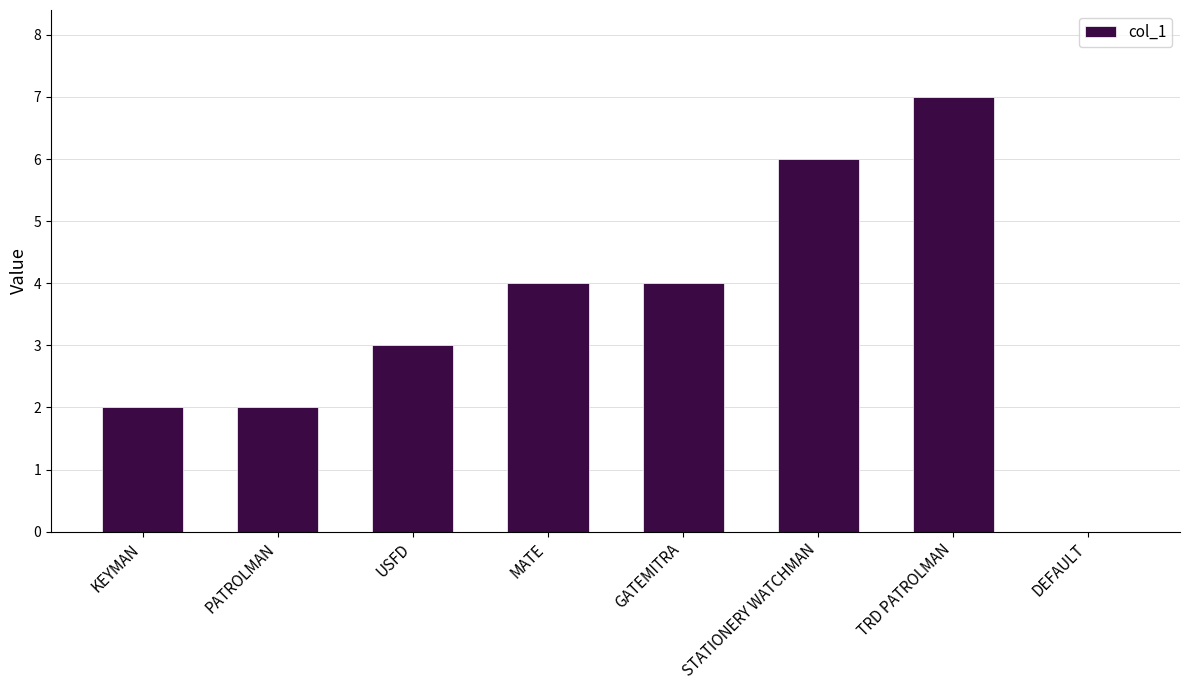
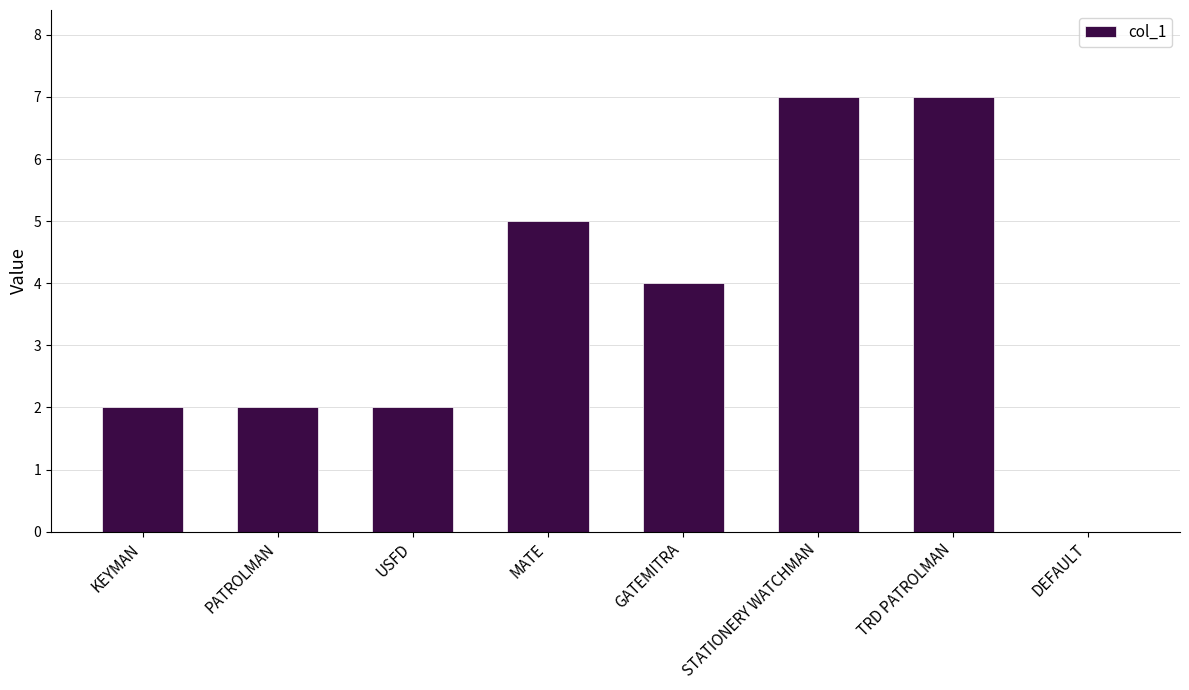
USFD: 3 -> 2
MATE: 4 -> 5
STATIONERY WATCHMAN: 6 -> 7
